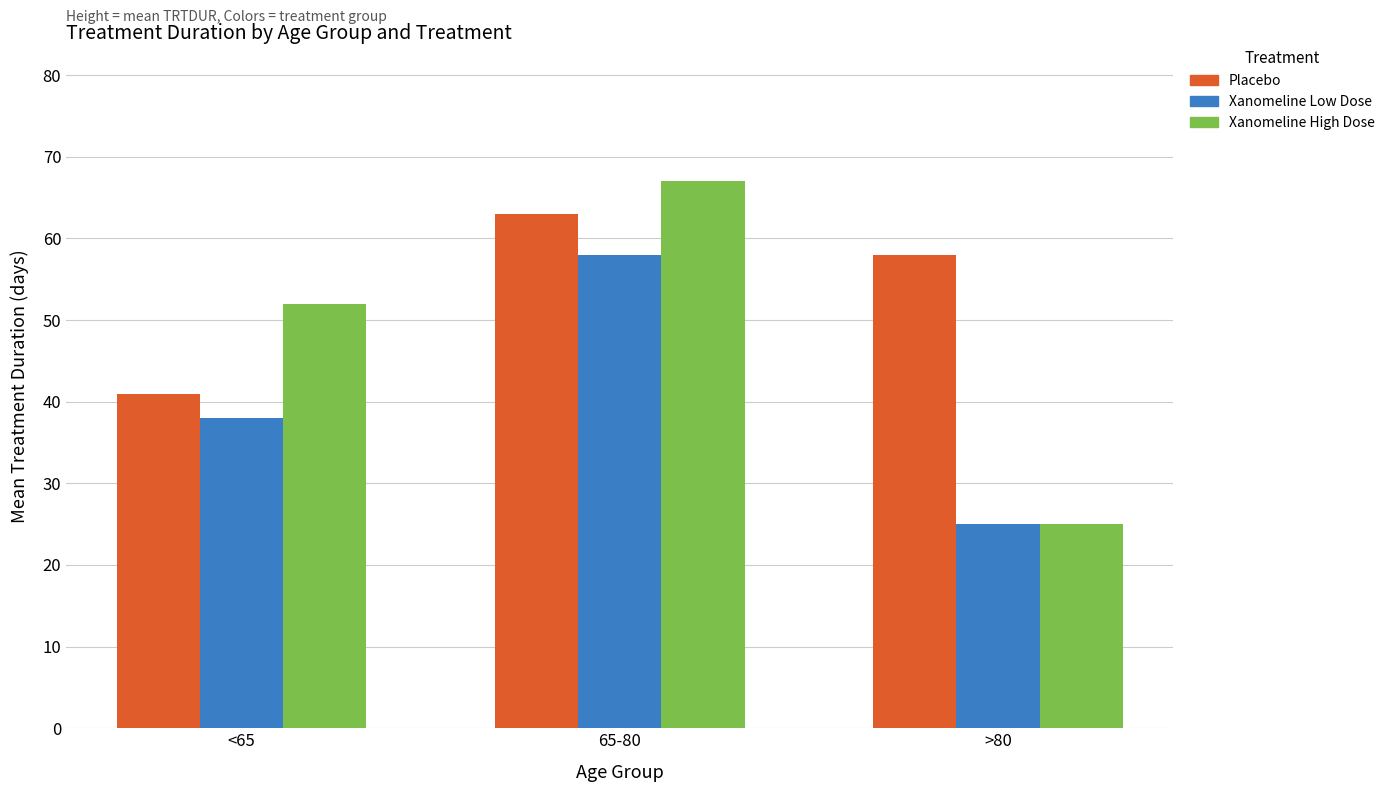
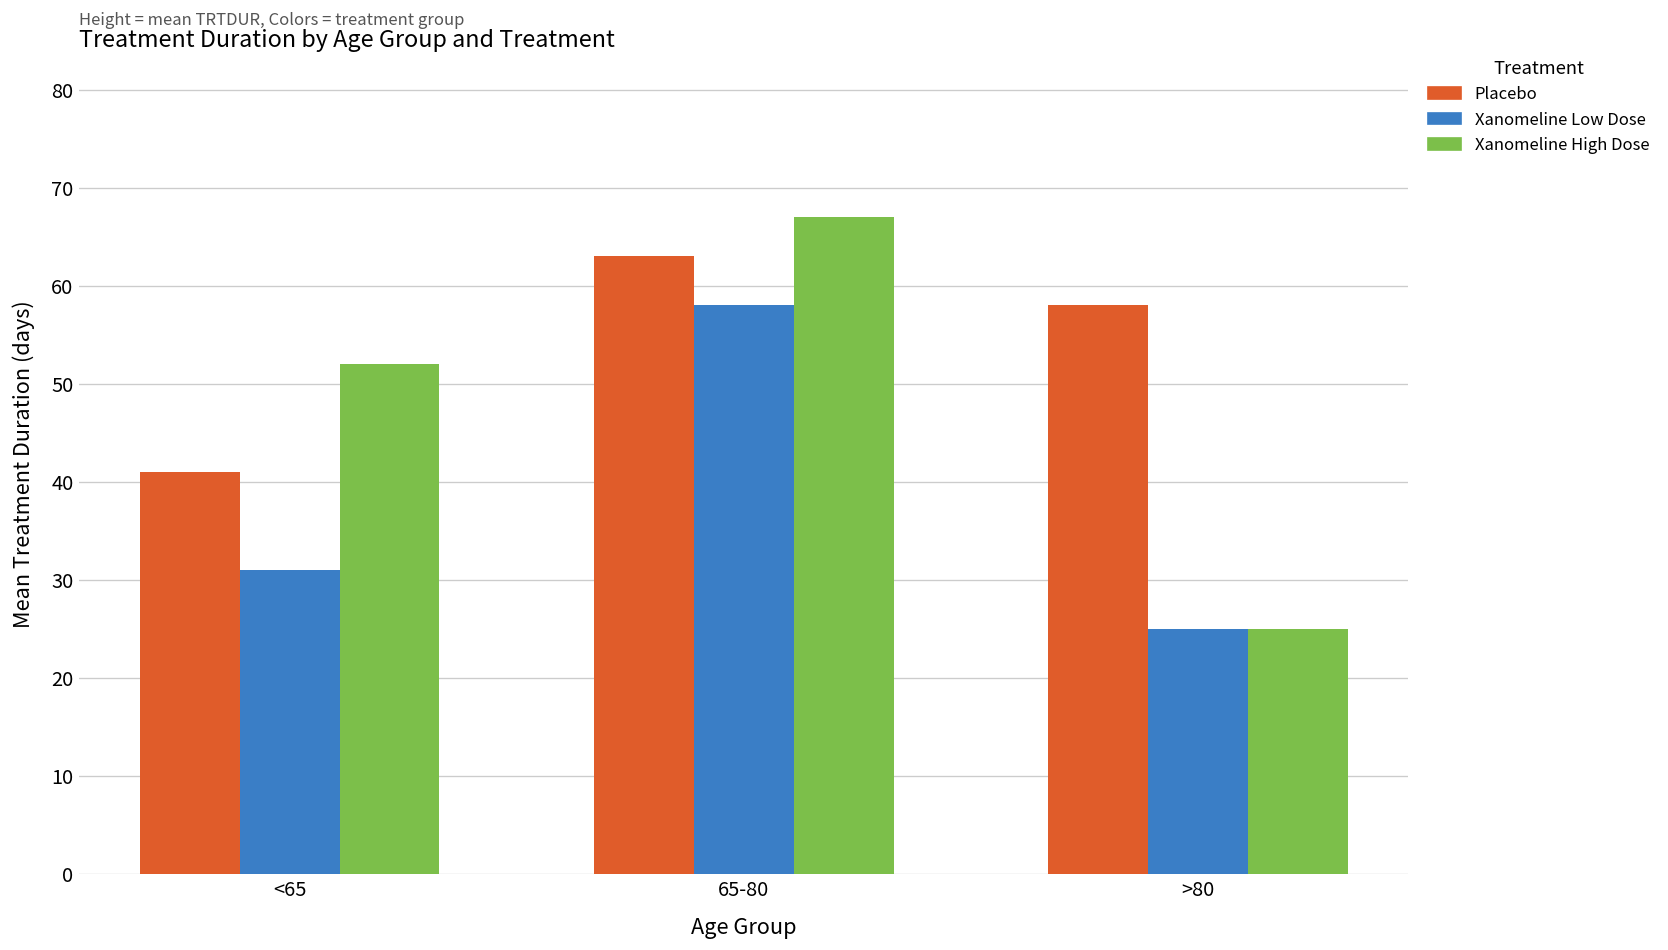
Xanomeline Low Dose, <65: 38 -> 31
